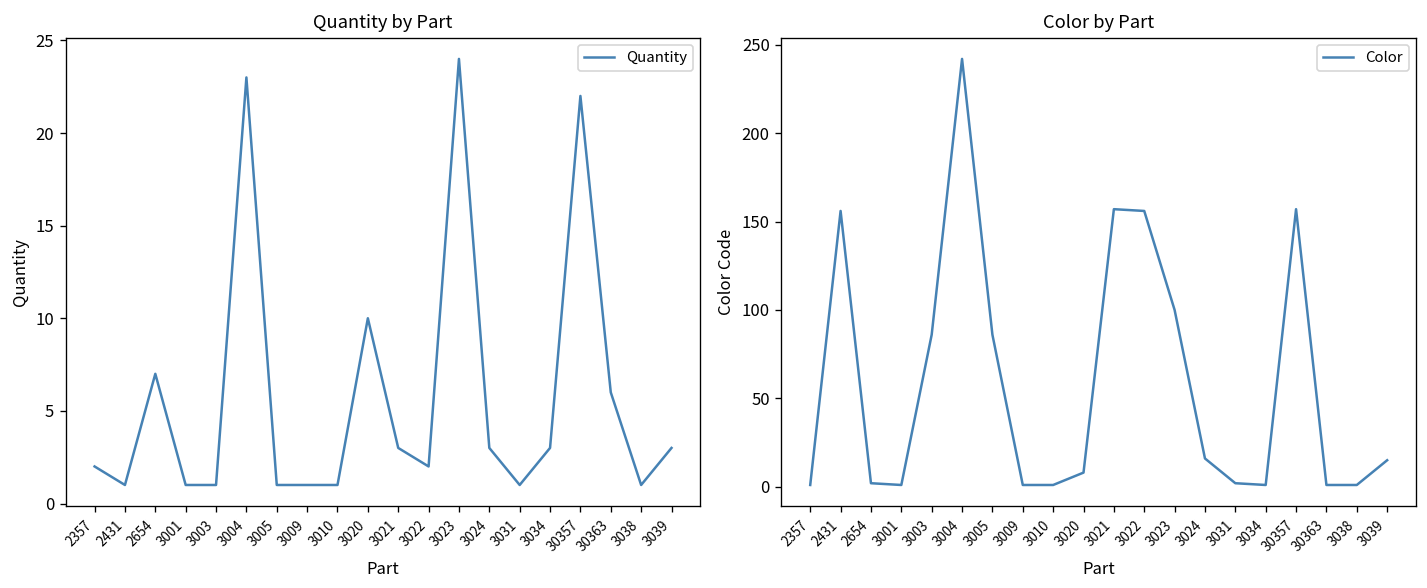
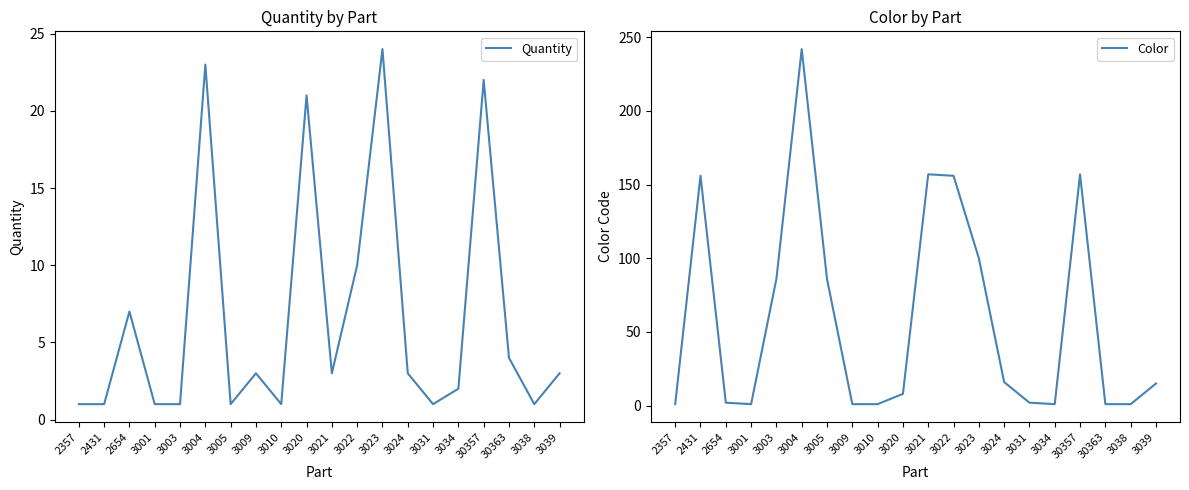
Quantity by Part, 2357: 2 -> 1
Quantity by Part, 3009: 1 -> 3
Quantity by Part, 3020: 10 -> 21
Quantity by Part, 3022: 2 -> 10
Quantity by Part, 3034: 3 -> 2
Quantity by Part, 30363: 6 -> 4
